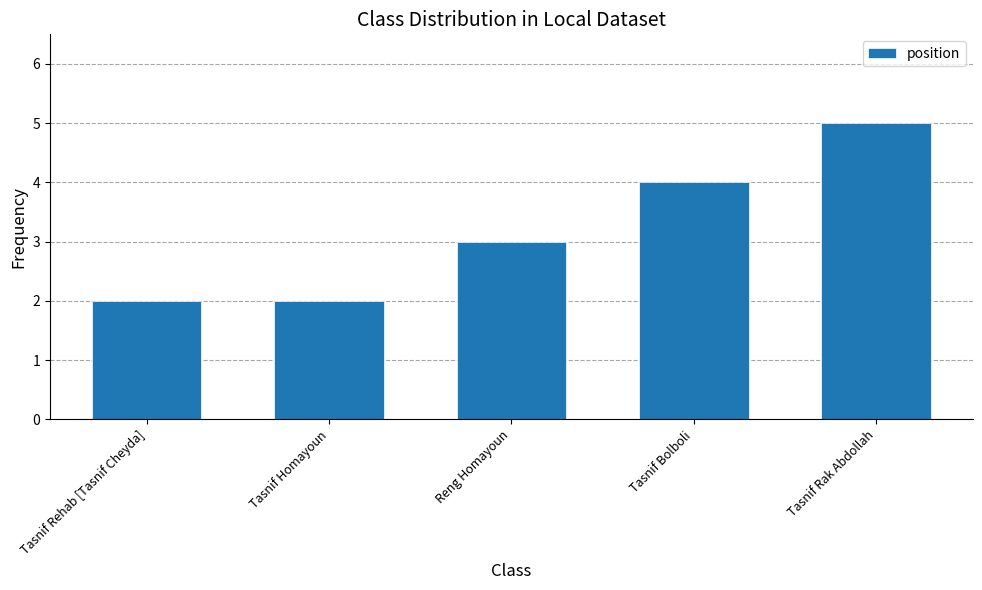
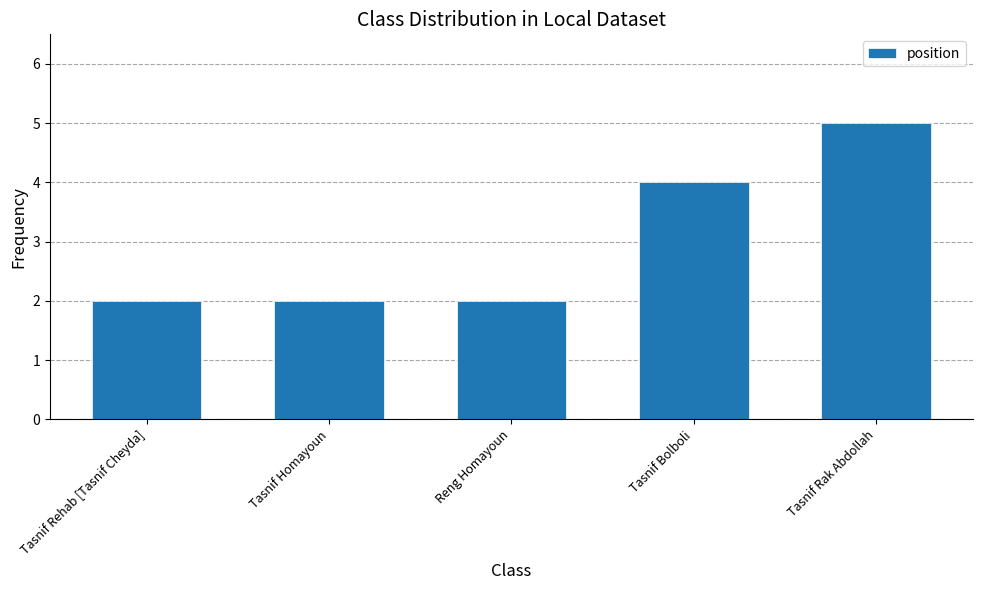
Reng Homayoun: 3 -> 2
